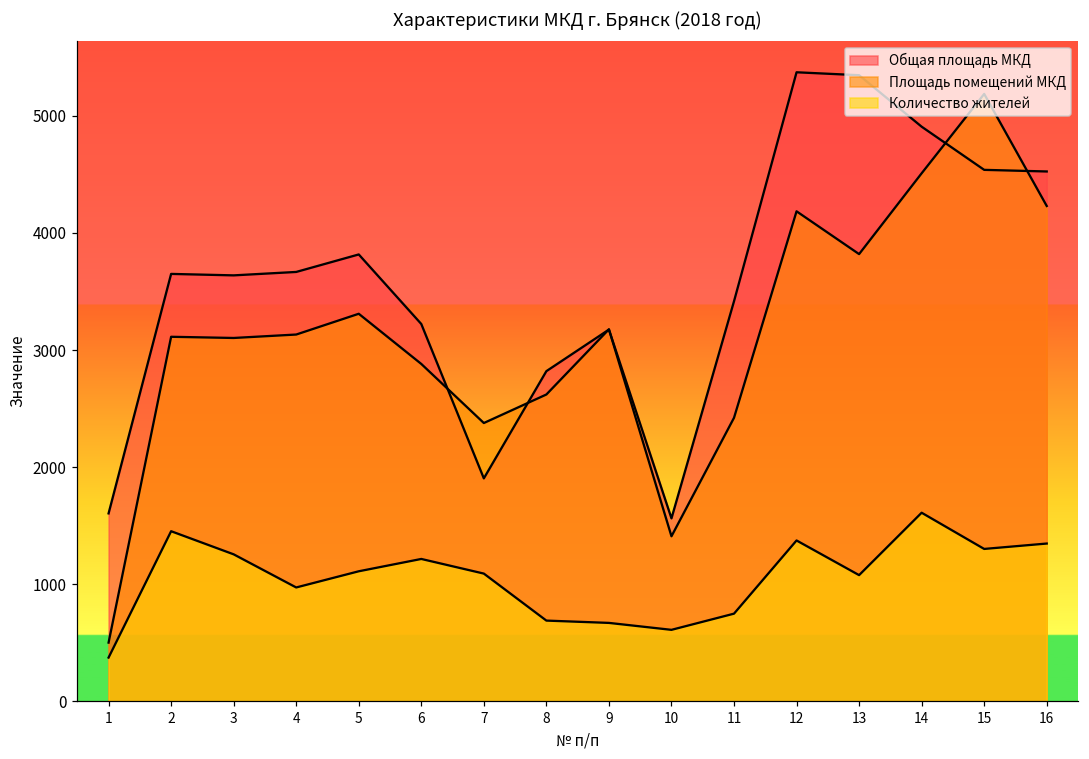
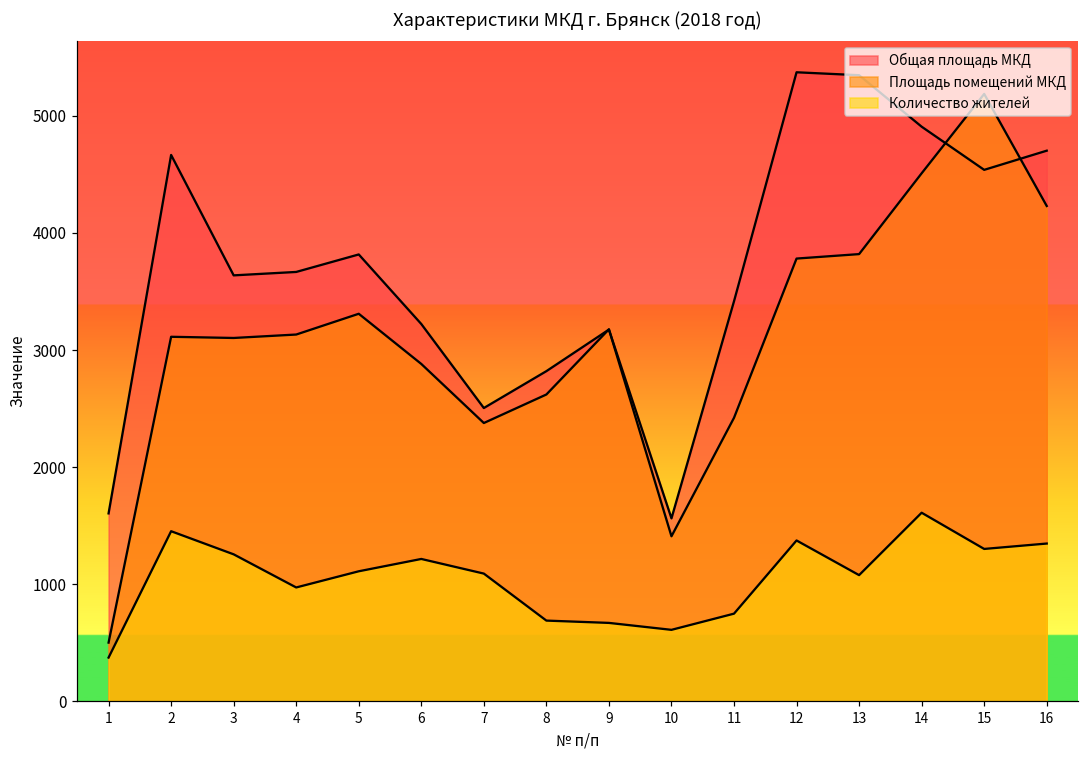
Общая площадь МКД, 2: 3650 -> 4670
Общая площадь МКД, 7: 1900 -> 2510
Площадь помещений МКД, 12: 4190 -> 3780
Общая площадь МКД, 16: 4530 -> 4700
